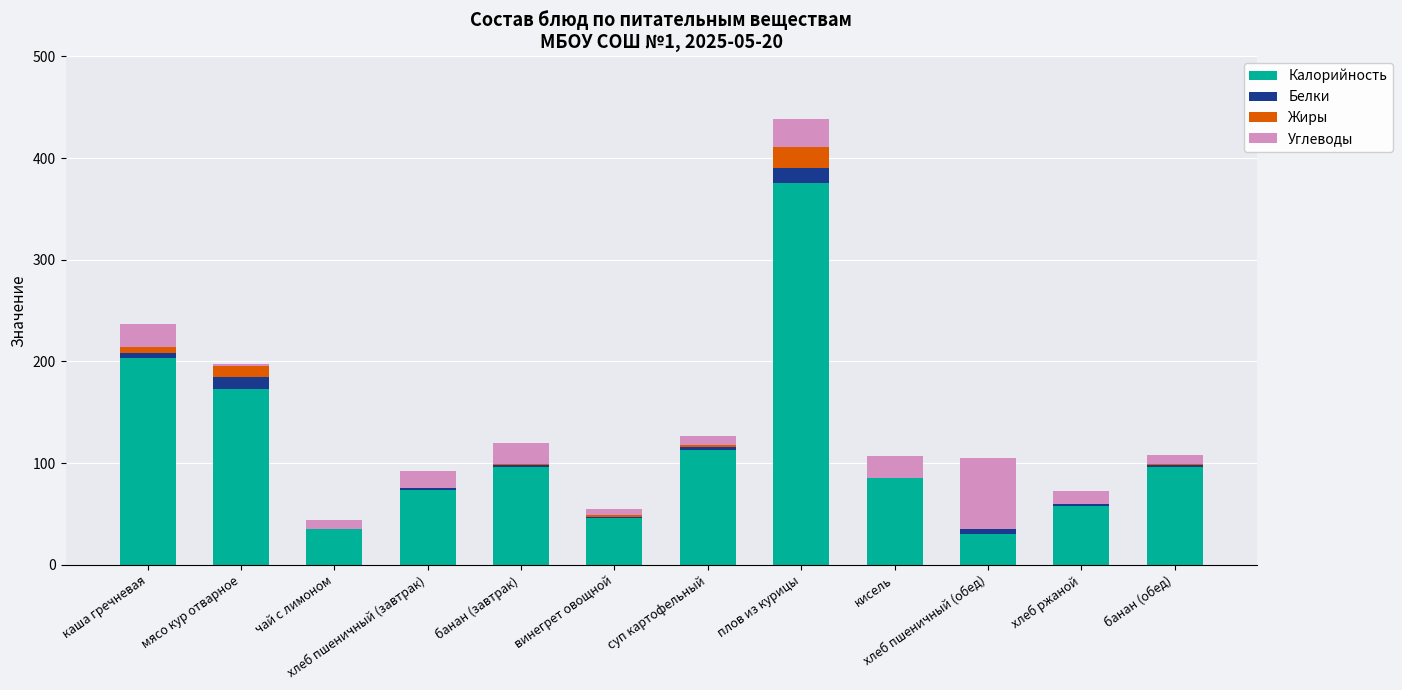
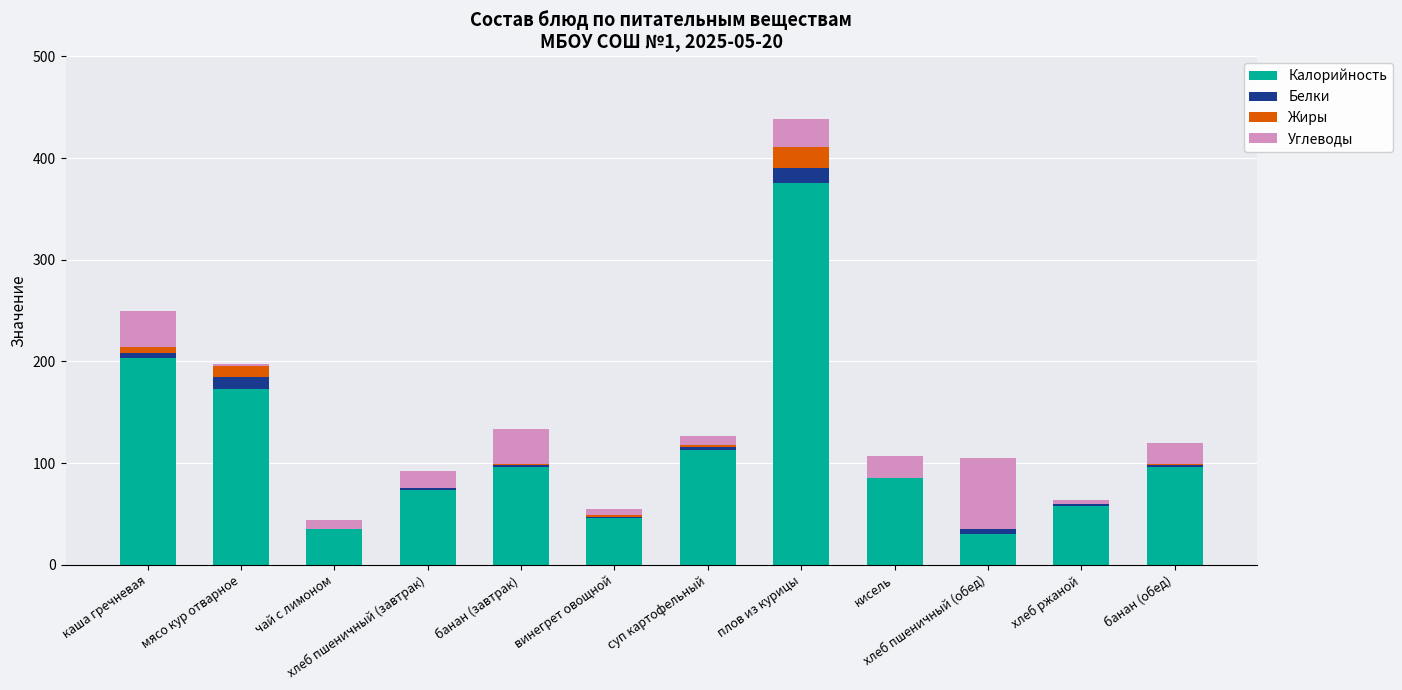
Углеводы, каша гречневая: 23 -> 36
Углеводы, банан (завтрак): 21 -> 35
Углеводы, хлеб ржаной: 13 -> 4
Углеводы, банан (обед): 9 -> 21
